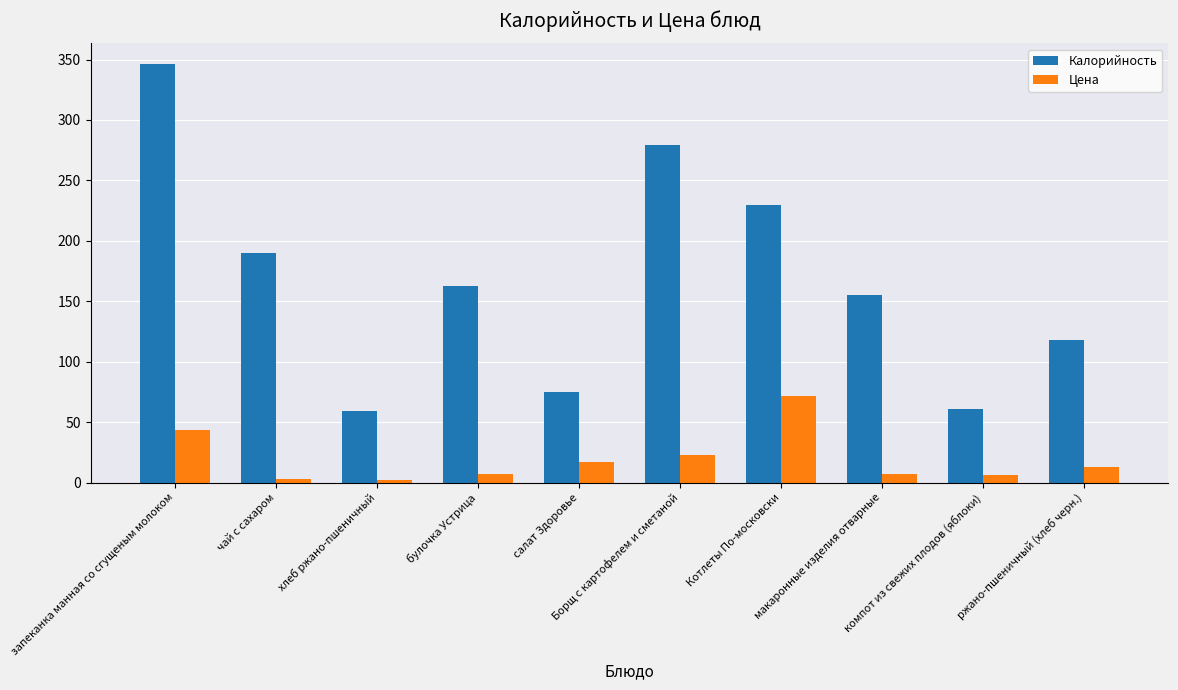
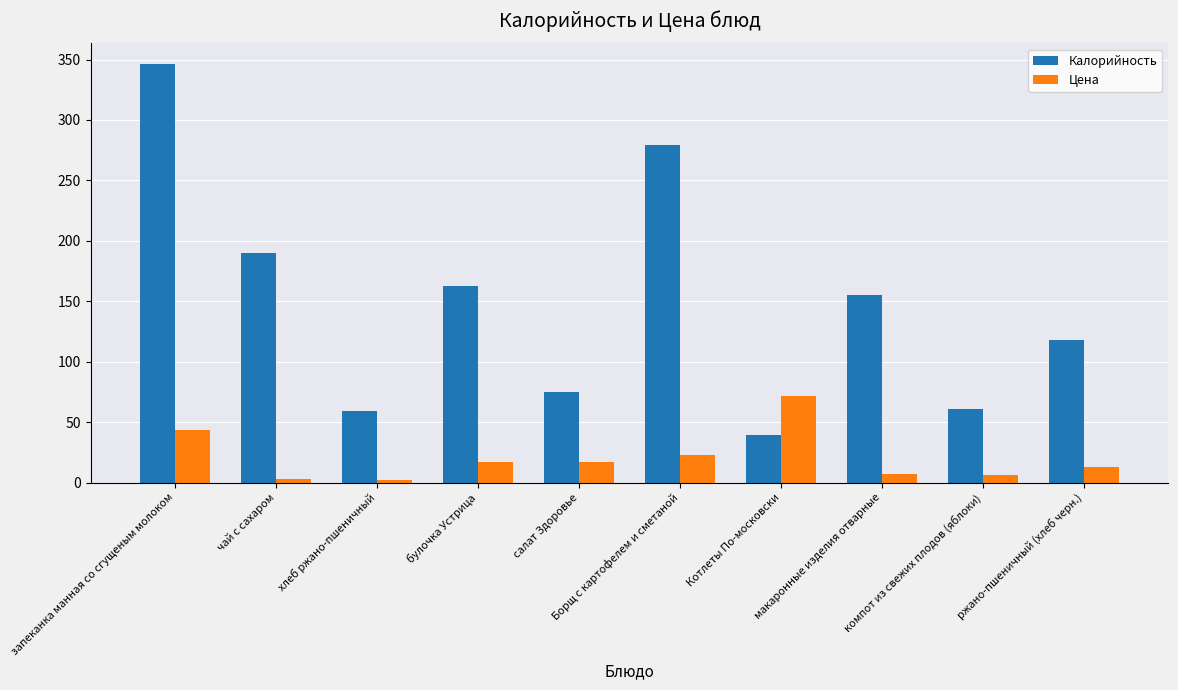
Цена, булочка Устрица: 7 -> 17
Калорийность, Котлеты По-московски: 230 -> 39
